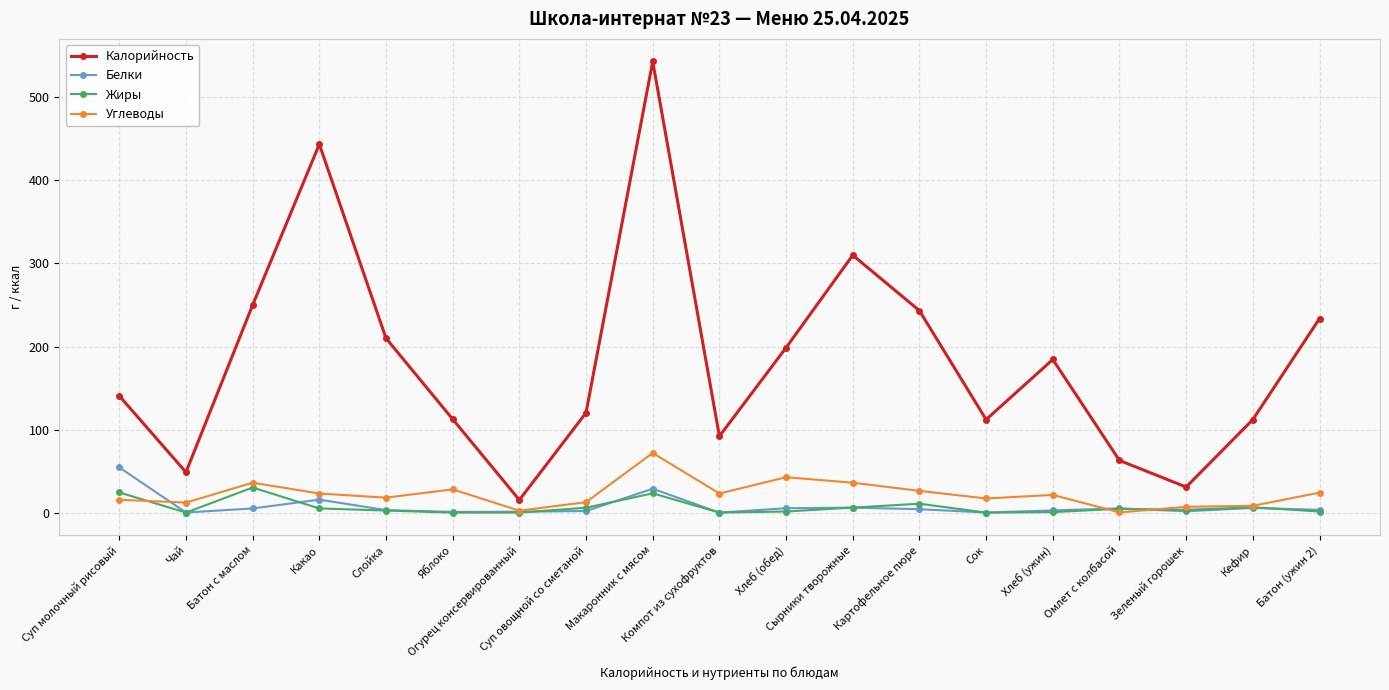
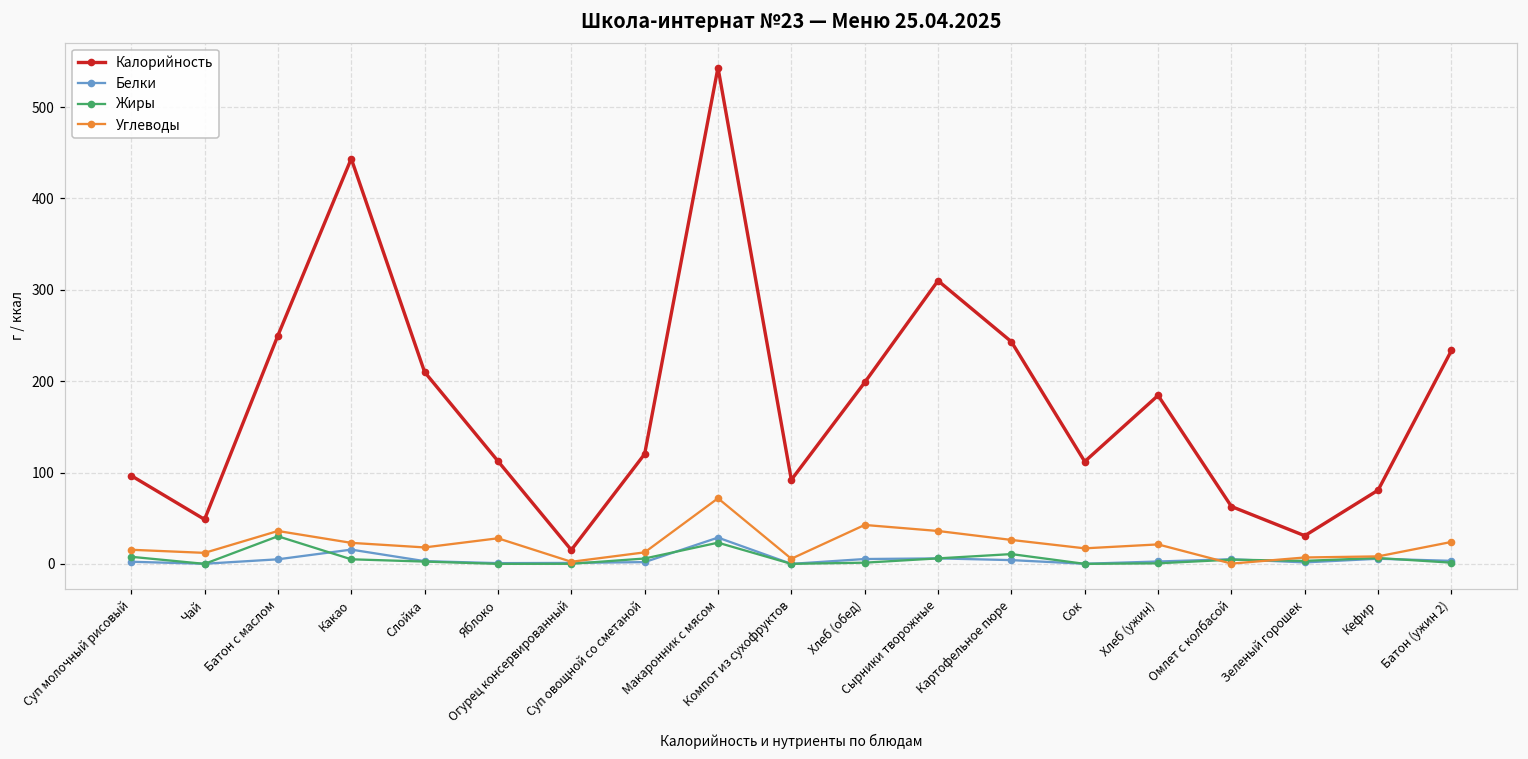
Калорийность, Суп молочный рисовый: 140 -> 100
Белки, Суп молочный рисовый: 50 -> 0
Жиры, Суп молочный рисовый: 20 -> 10
Углеводы, Компот из сухофруктов: 20 -> 10
Калорийность, Кефир: 110 -> 80
